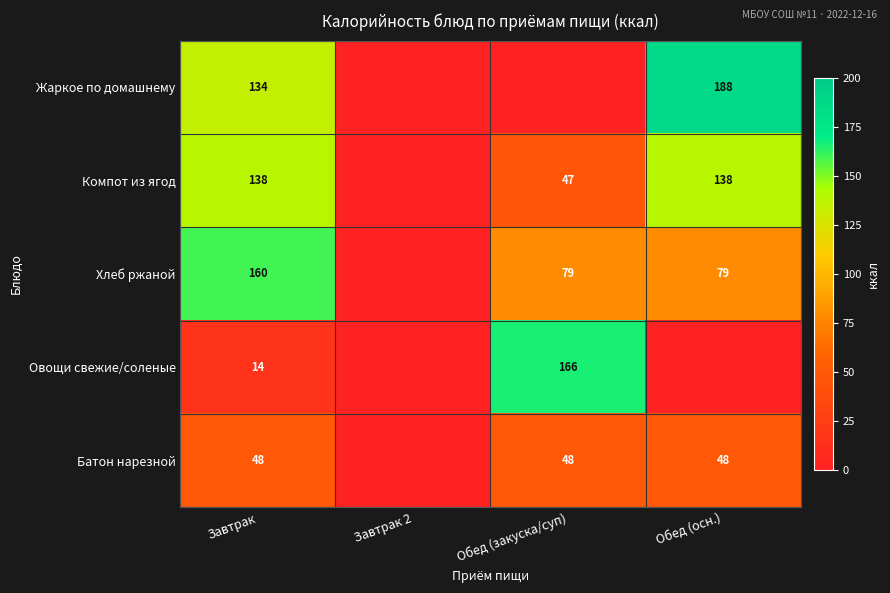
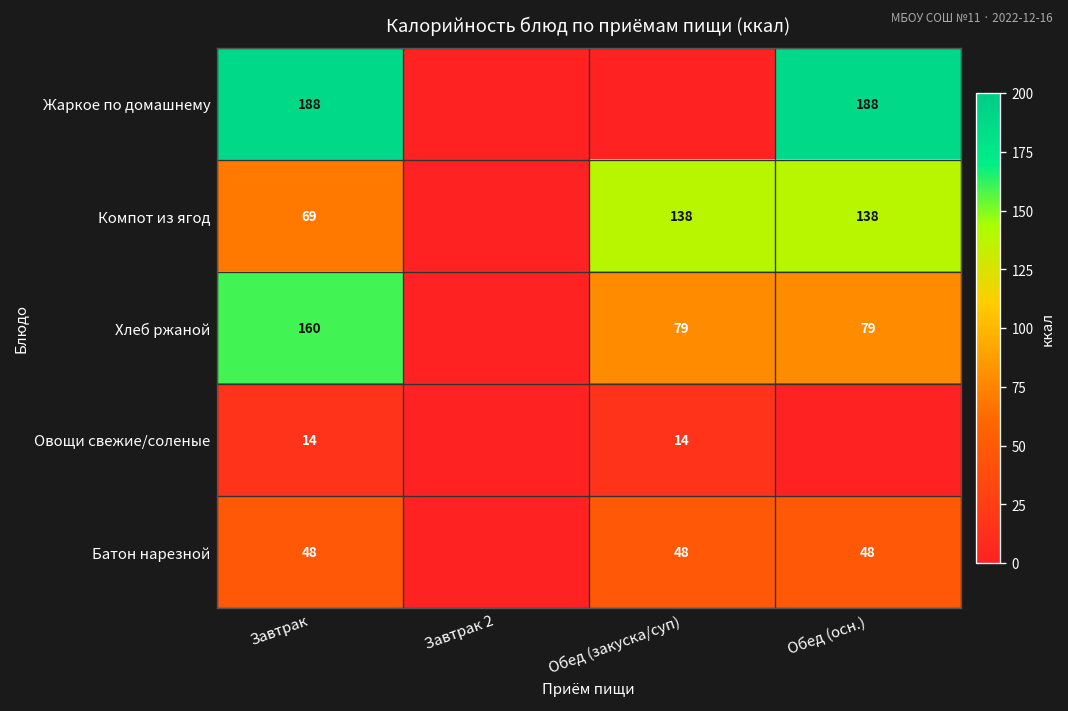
Жаркое по домашнему, Завтрак: 134 -> 188
Компот из ягод, Завтрак: 138 -> 69
Компот из ягод, Обед (закуска/суп): 47 -> 138
Овощи свежие/соленые, Обед (закуска/суп): 166 -> 14
